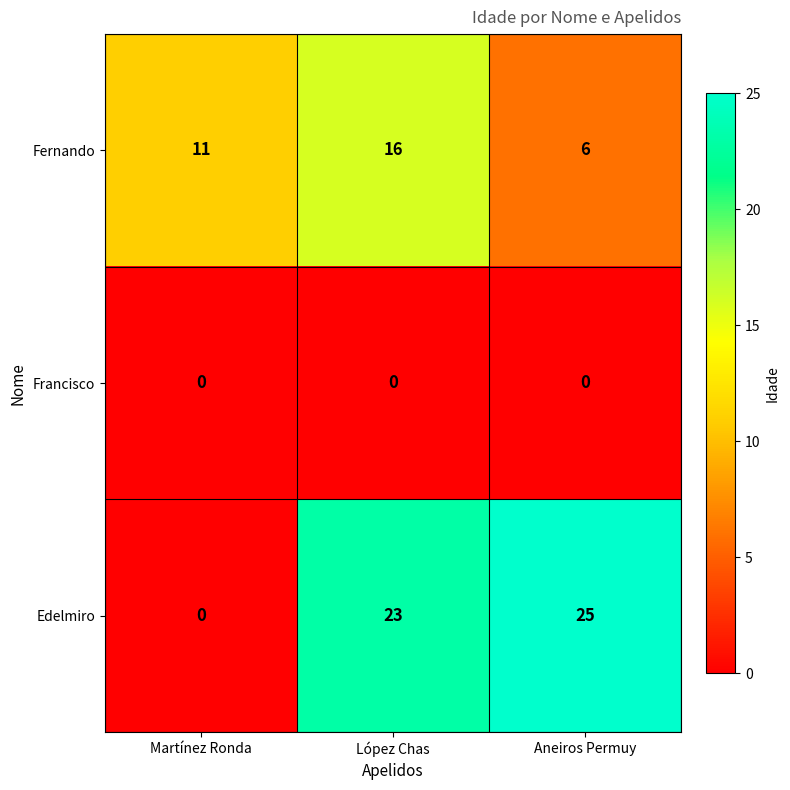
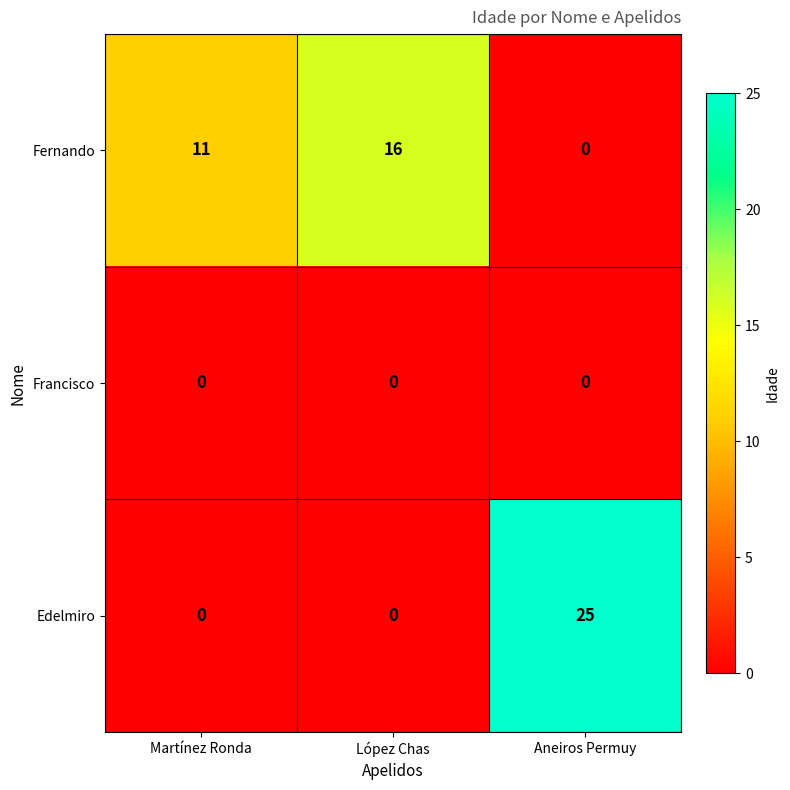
Fernando, Aneiros Permuy: 6 -> 0
Edelmiro, López Chas: 23 -> 0
